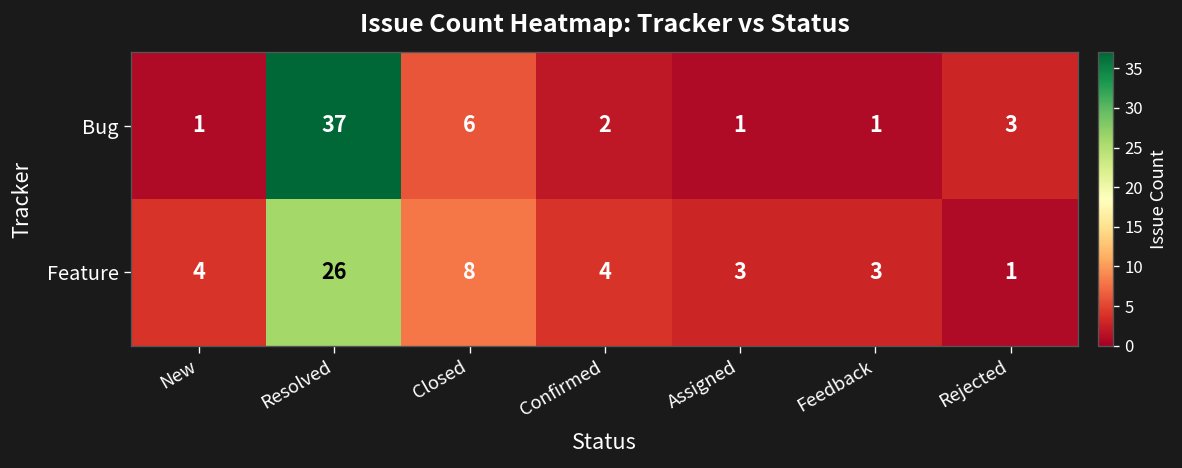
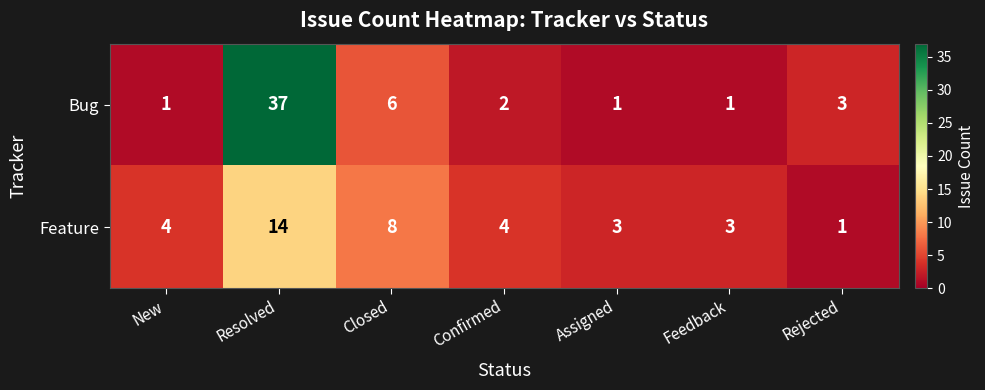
Feature, Resolved: 26 -> 14
